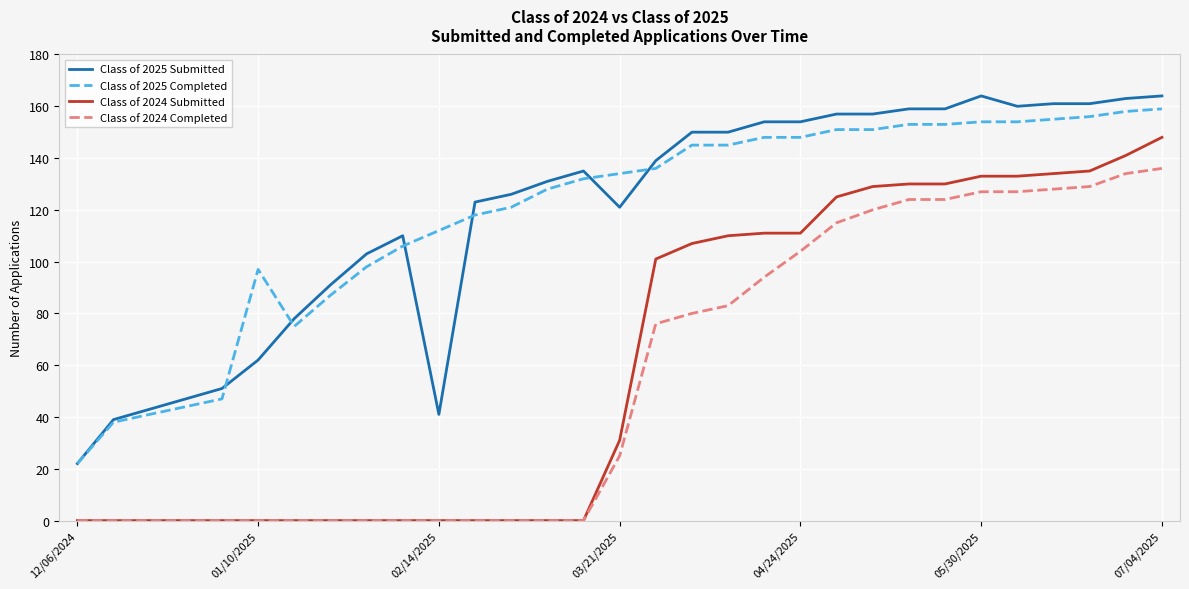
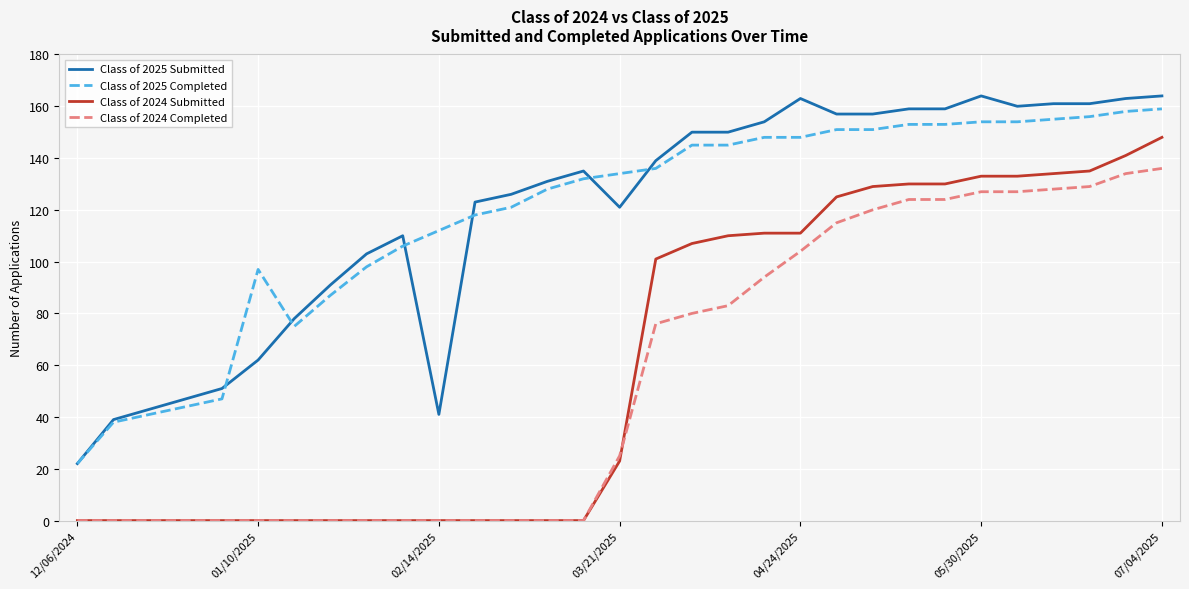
Class of 2024 Submitted, 03/21/2025: 31 -> 23
Class of 2025 Submitted, 04/24/2025: 154 -> 163
